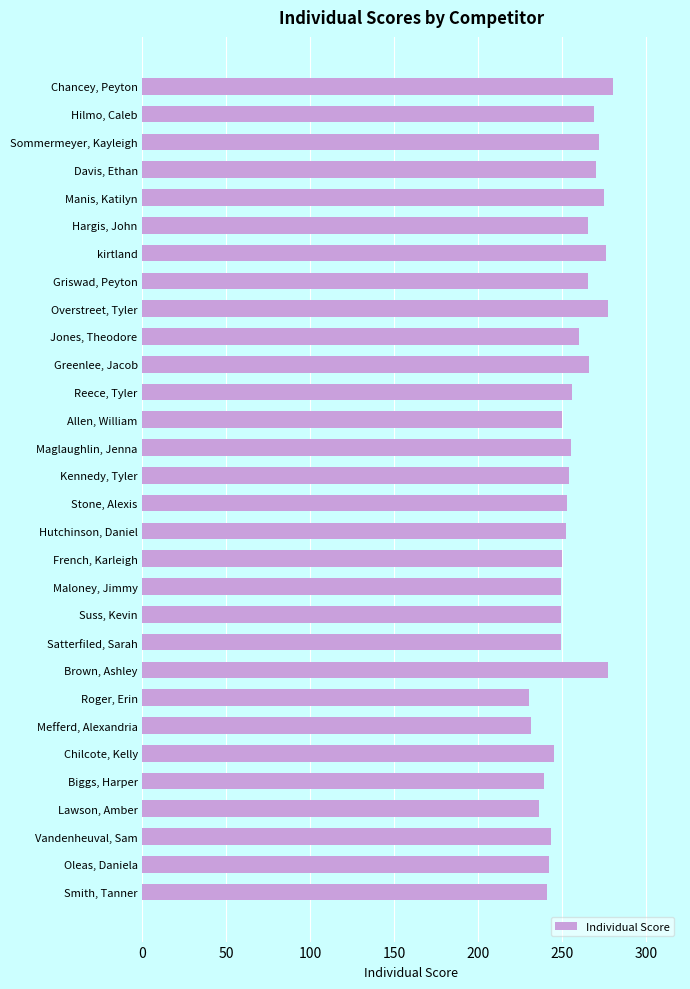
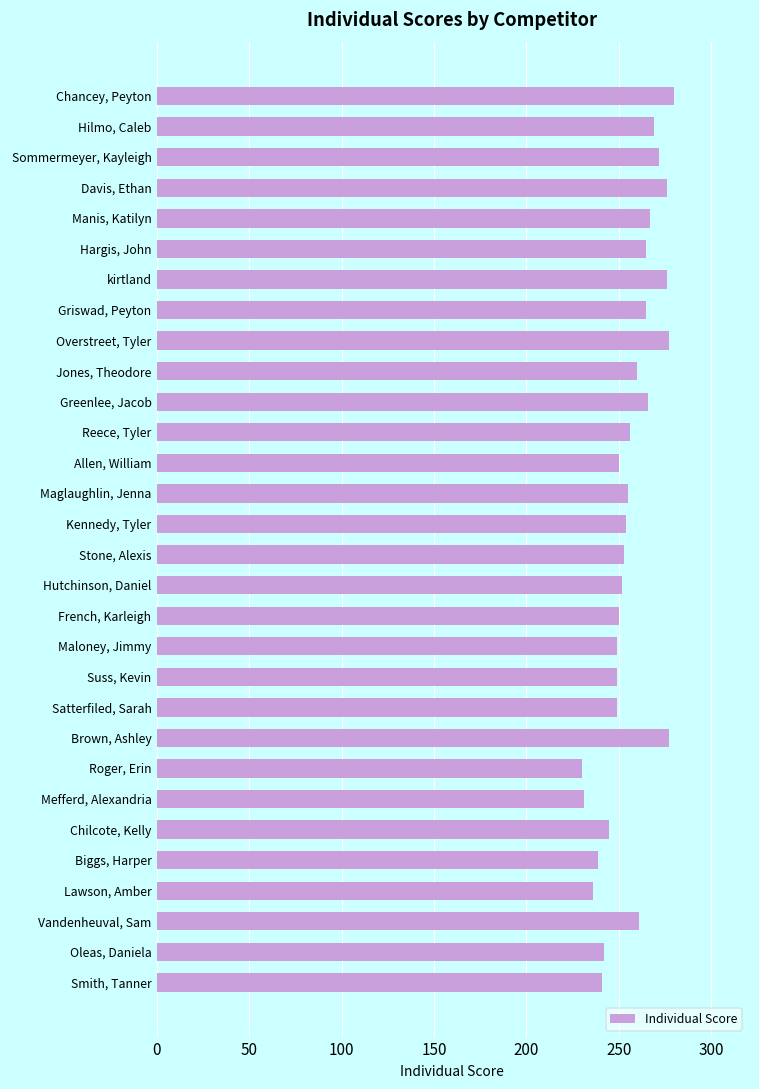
Davis, Ethan: 270 -> 276
Manis, Katilyn: 275 -> 267
Vandenheuval, Sam: 243 -> 261
